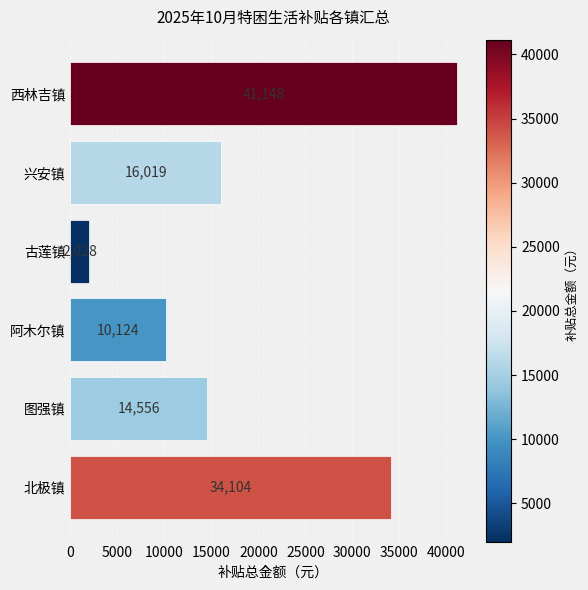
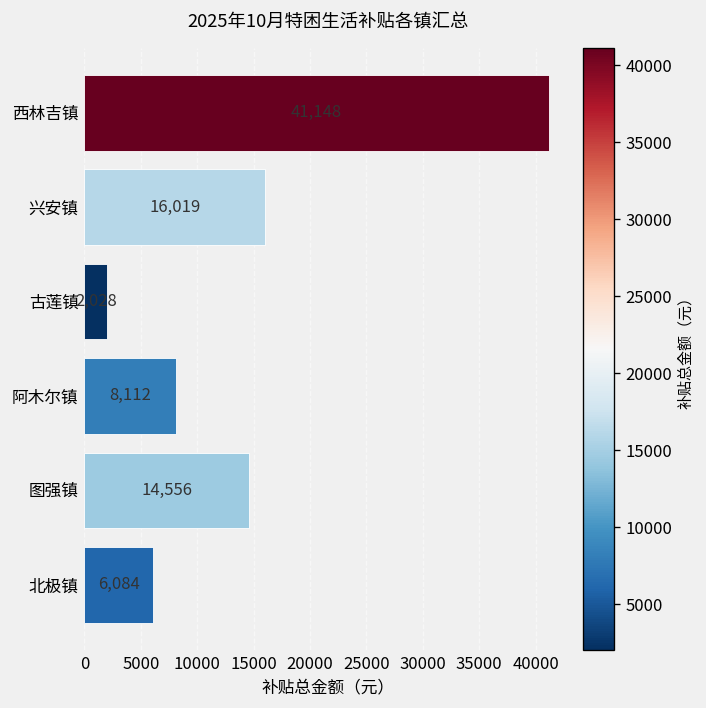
阿木尔镇: 10,124 -> 8,112
北极镇: 34,104 -> 6,084
